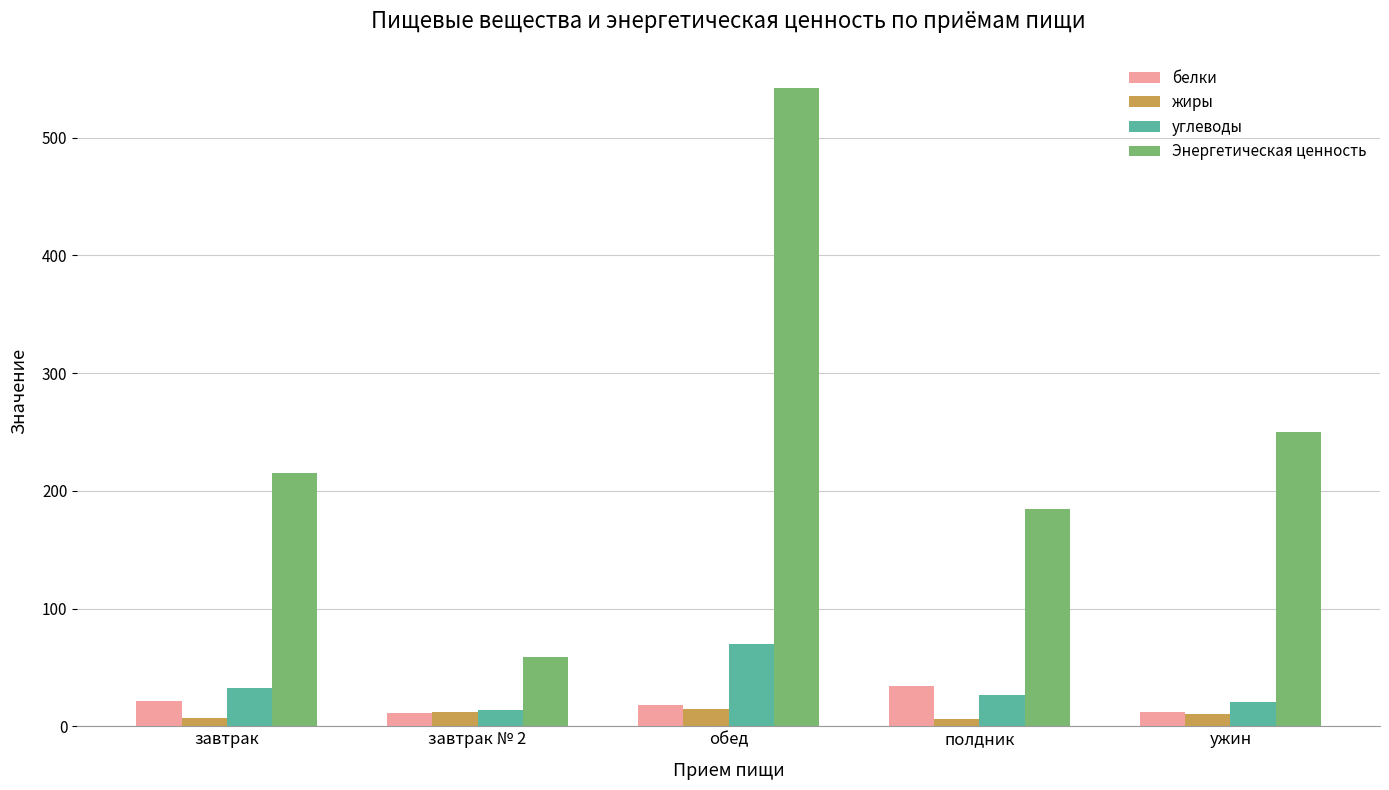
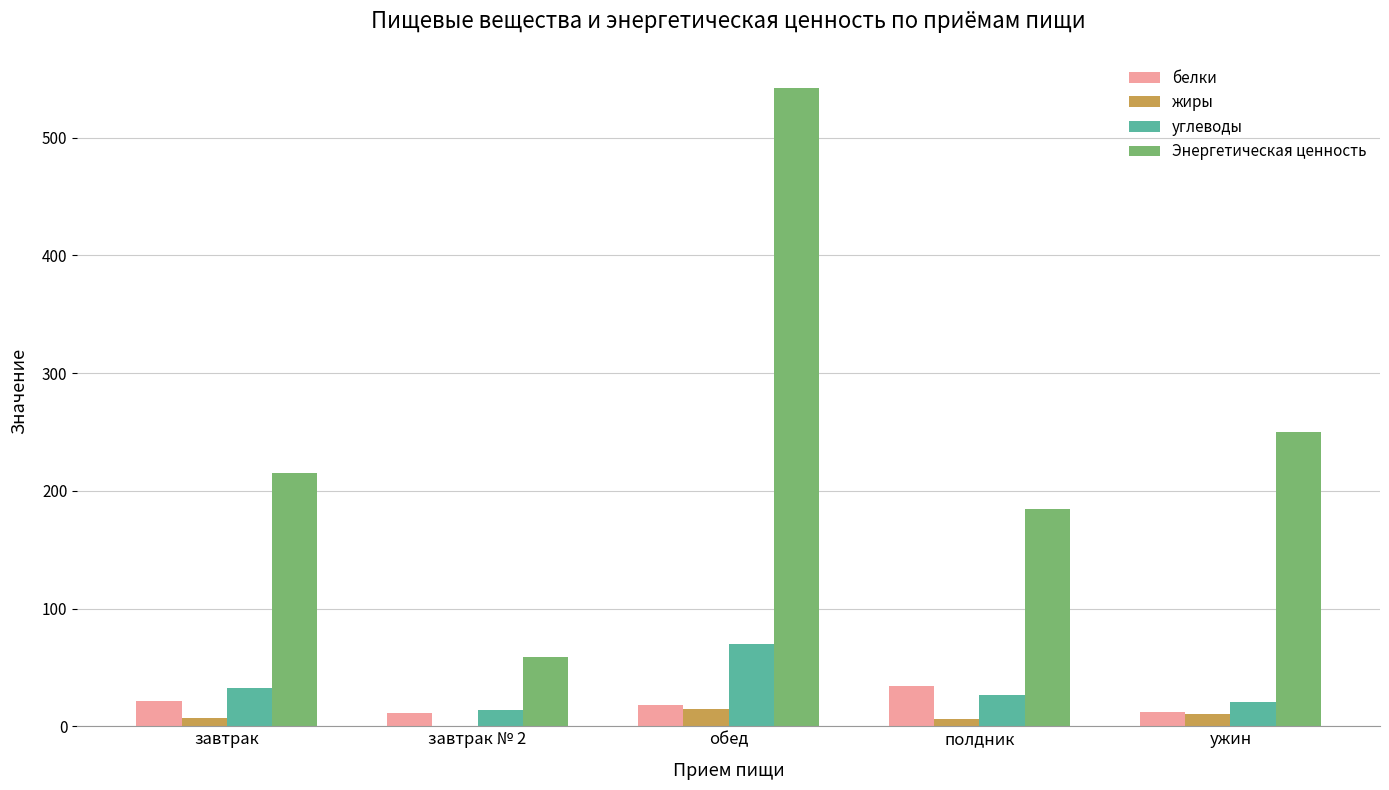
жиры, завтрак № 2: 13 -> 0
